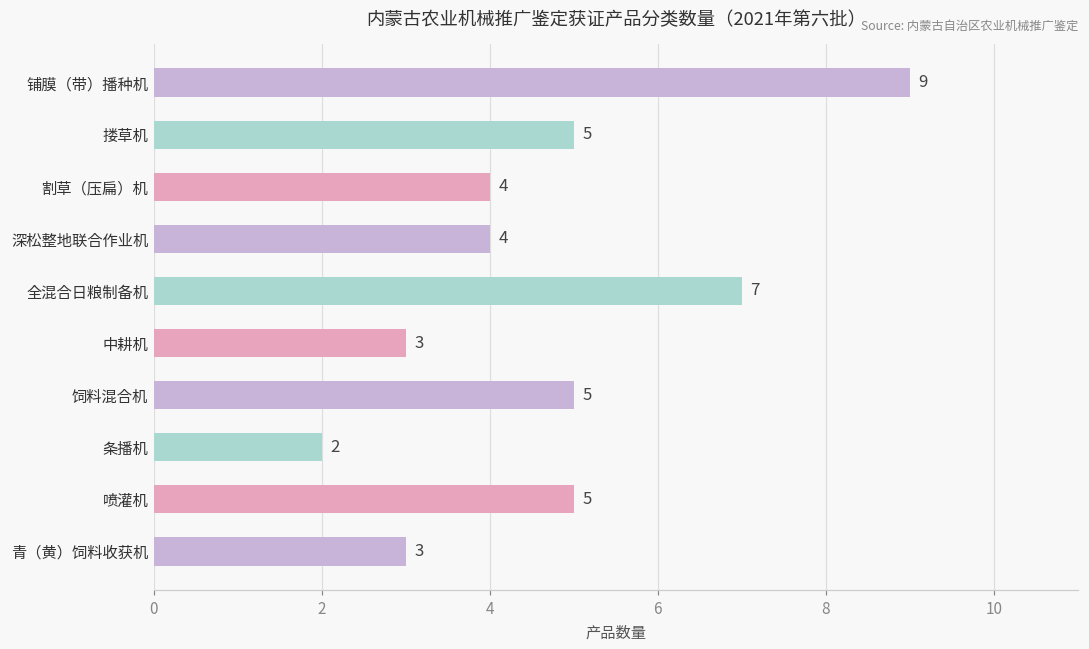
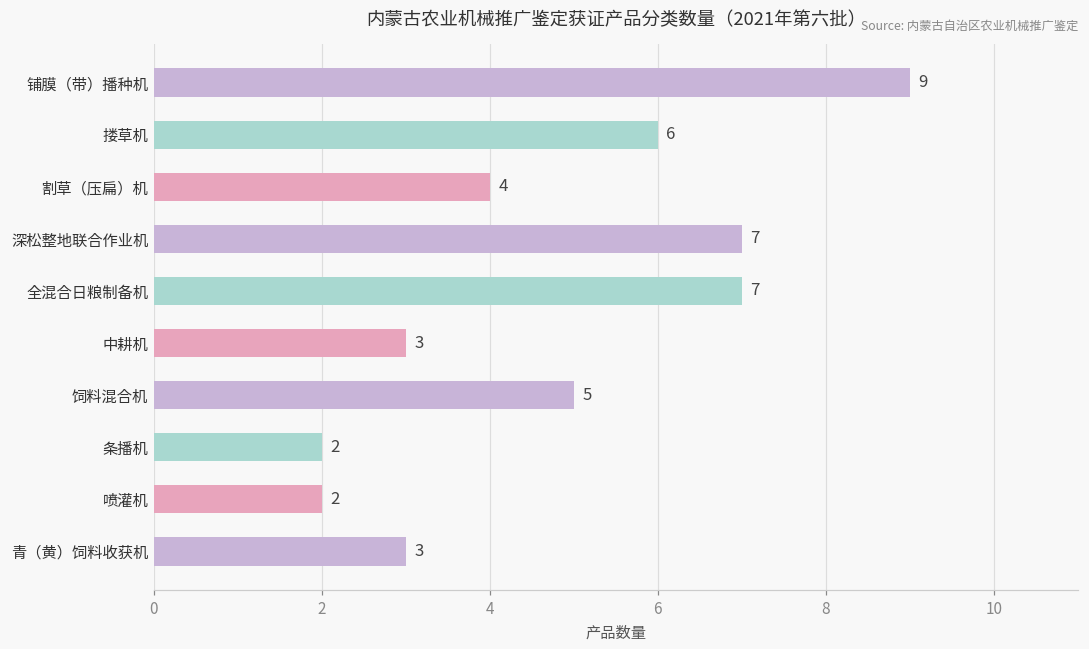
搂草机: 5 -> 6
深松整地联合作业机: 4 -> 7
喷灌机: 5 -> 2
